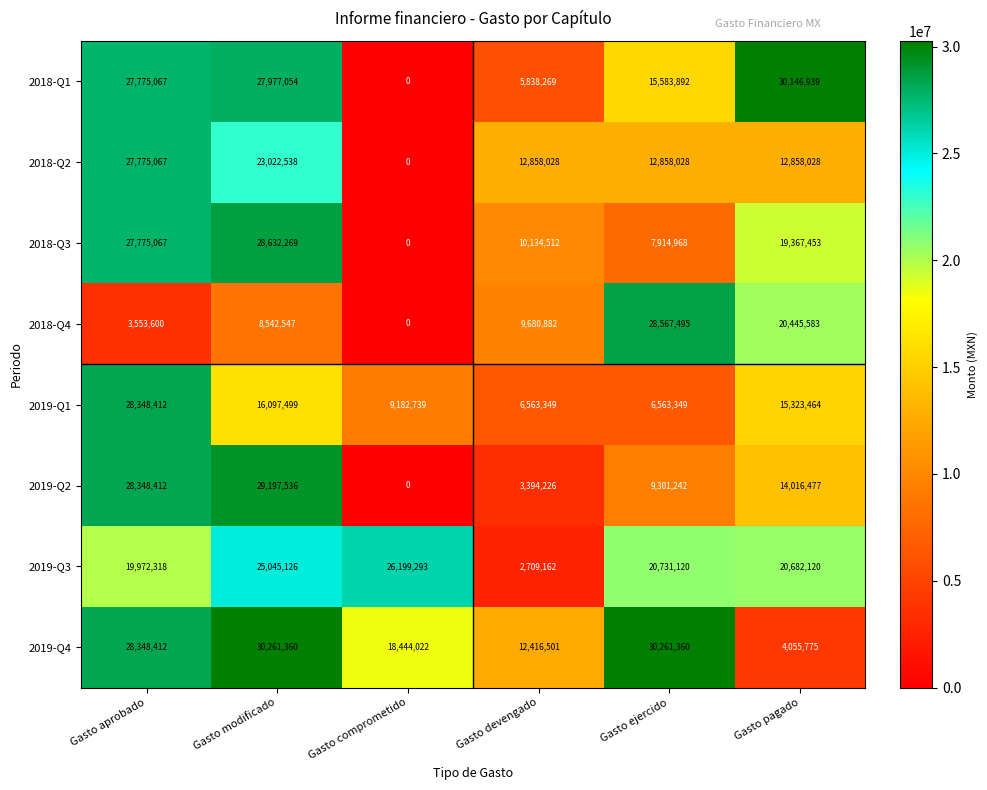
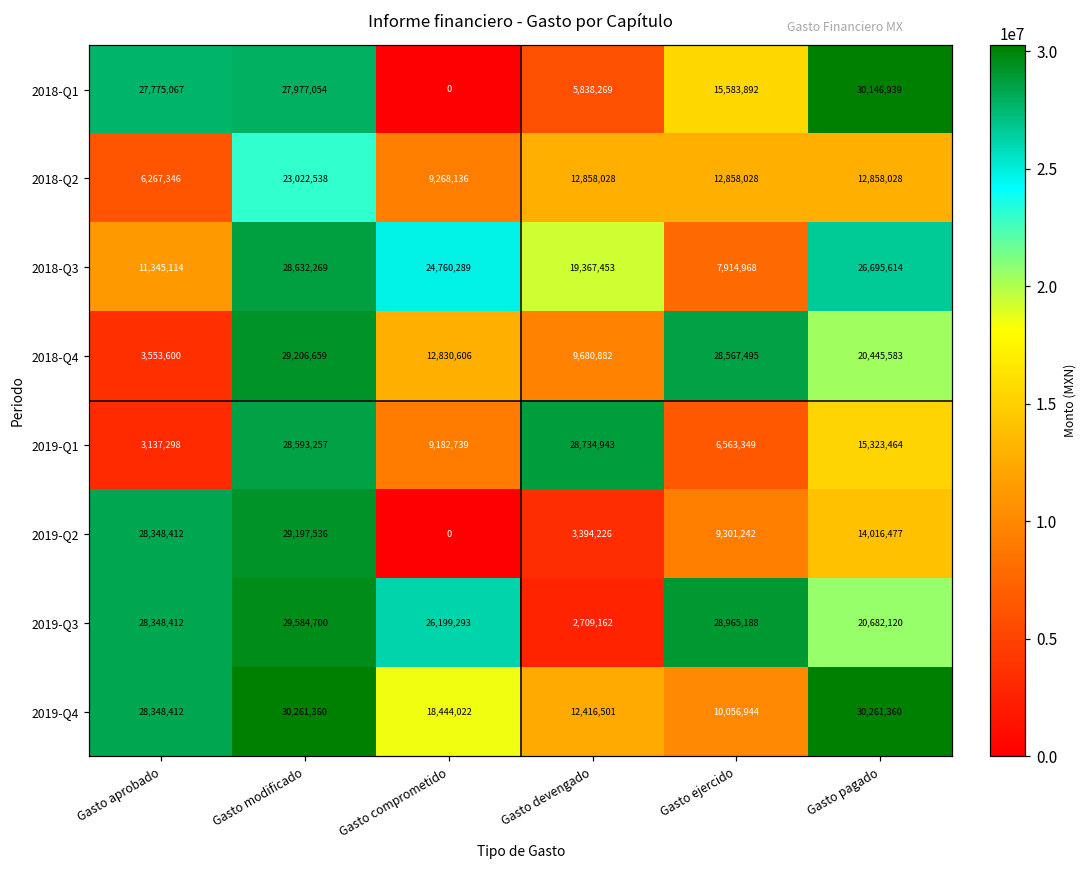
2018-Q2, Gasto aprobado: 27,775,067 -> 6,267,346
2018-Q2, Gasto comprometido: 0 -> 9,268,136
2018-Q3, Gasto aprobado: 27,775,067 -> 11,345,114
2018-Q3, Gasto comprometido: 0 -> 24,760,289
2018-Q3, Gasto devengado: 10,134,512 -> 19,367,453
2018-Q3, Gasto pagado: 19,367,453 -> 26,695,614
2018-Q4, Gasto modificado: 8,542,547 -> 29,206,659
2018-Q4, Gasto comprometido: 0 -> 12,830,606
2019-Q1, Gasto aprobado: 28,348,412 -> 3,137,298
2019-Q1, Gasto modificado: 16,097,499 -> 28,593,257
2019-Q1, Gasto devengado: 6,563,349 -> 28,734,943
2019-Q3, Gasto aprobado: 19,972,318 -> 28,348,412
2019-Q3, Gasto modificado: 25,045,126 -> 29,584,700
2019-Q3, Gasto ejercido: 20,731,120 -> 28,965,188
2019-Q4, Gasto ejercido: 30,261,360 -> 10,056,944
2019-Q4, Gasto pagado: 4,055,775 -> 30,261,360
